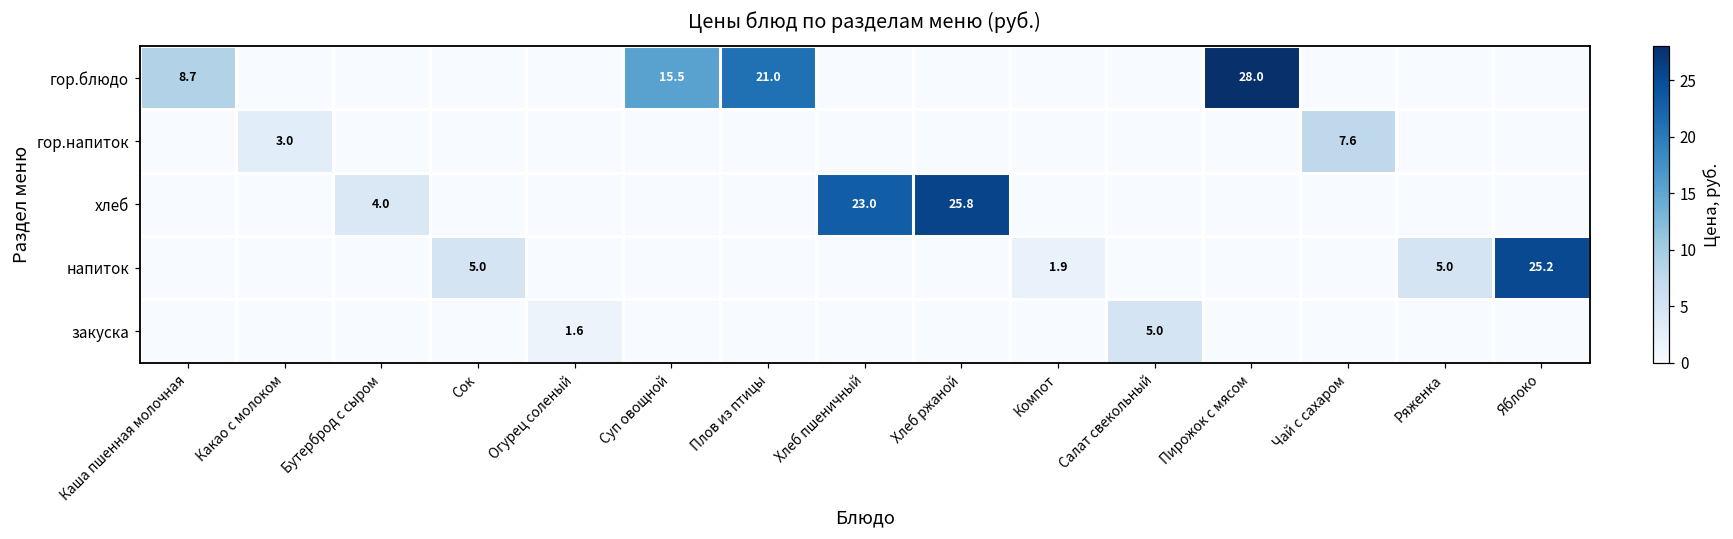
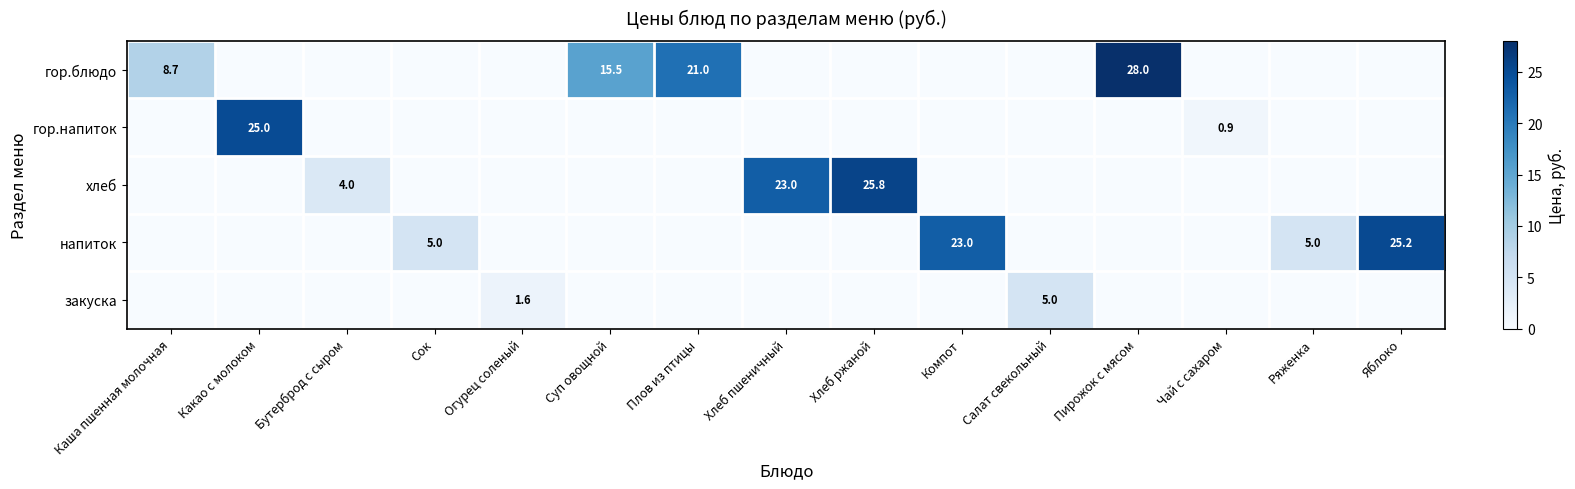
гор.напиток, Какао с молоком: 3.0 -> 25.0
гор.напиток, Чай с сахаром: 7.6 -> 0.9
напиток, Компот: 1.9 -> 23.0
